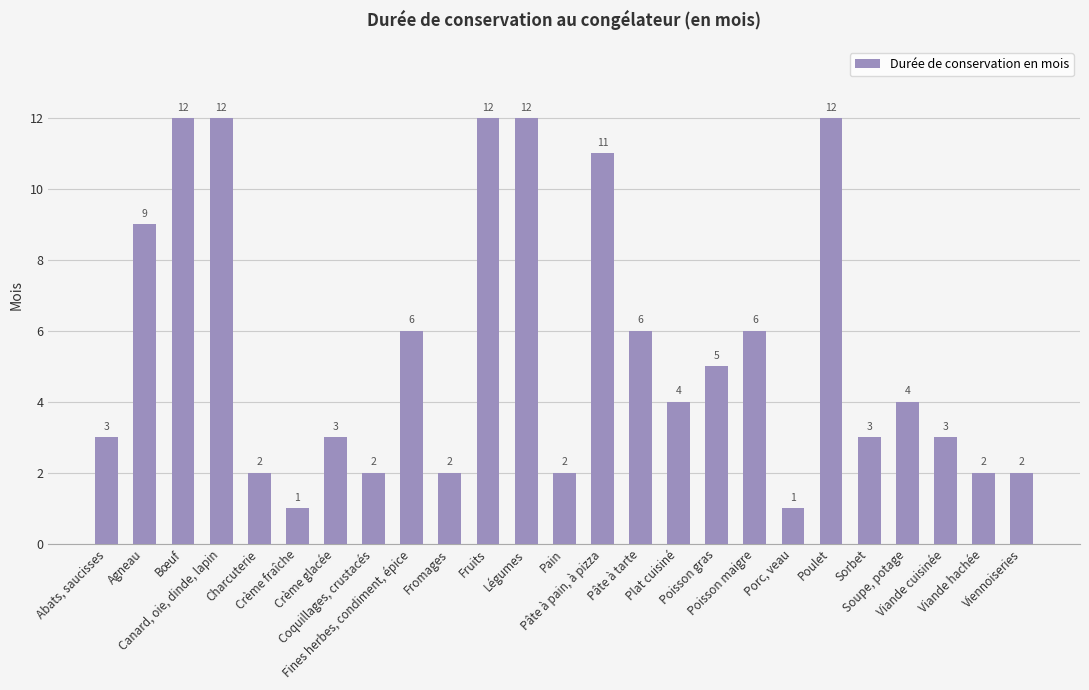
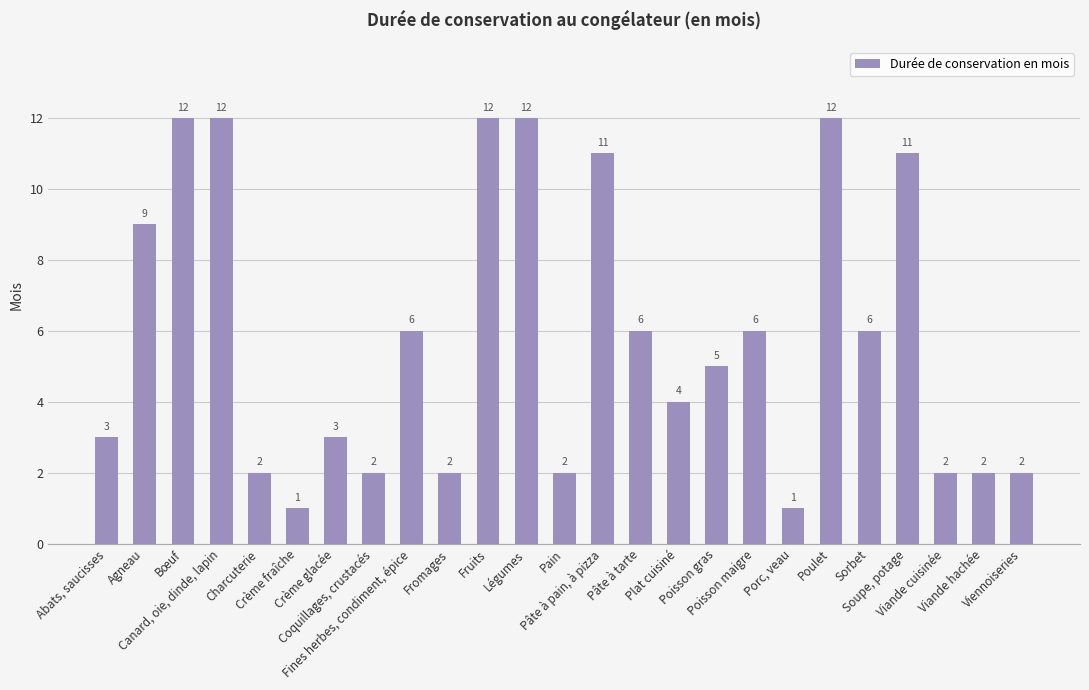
Sorbet: 3 -> 6
Soupe, potage: 4 -> 11
Viande cuisinée: 3 -> 2
